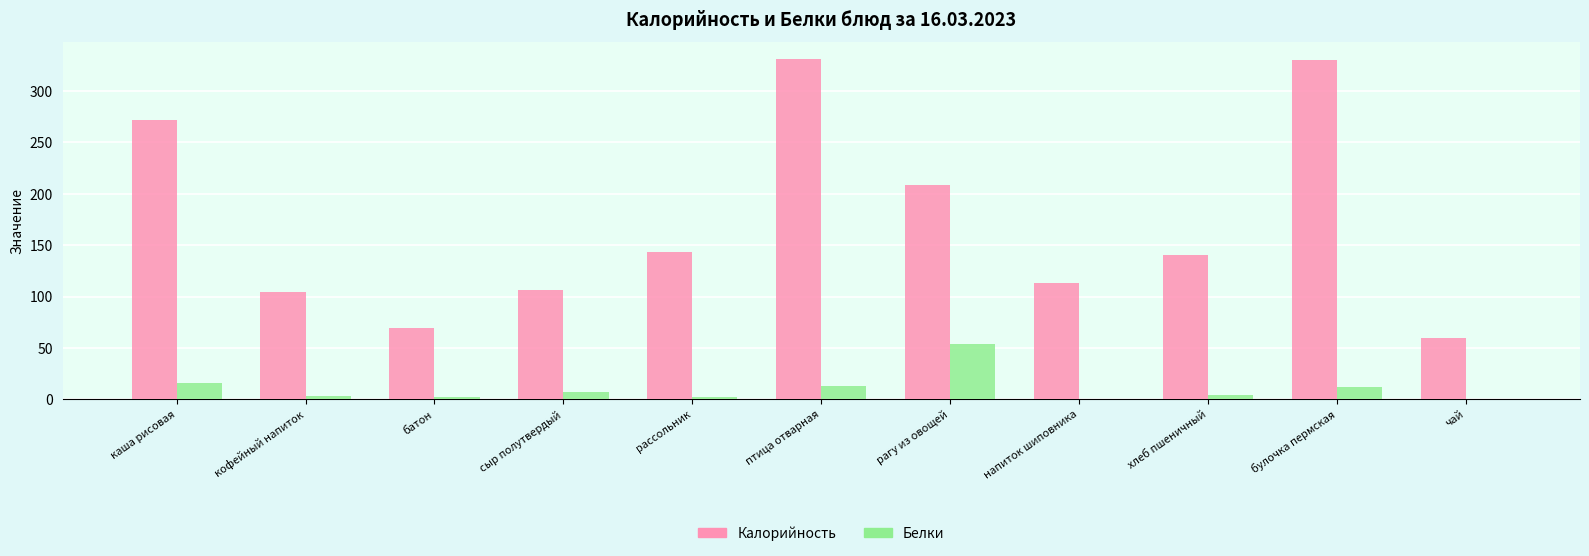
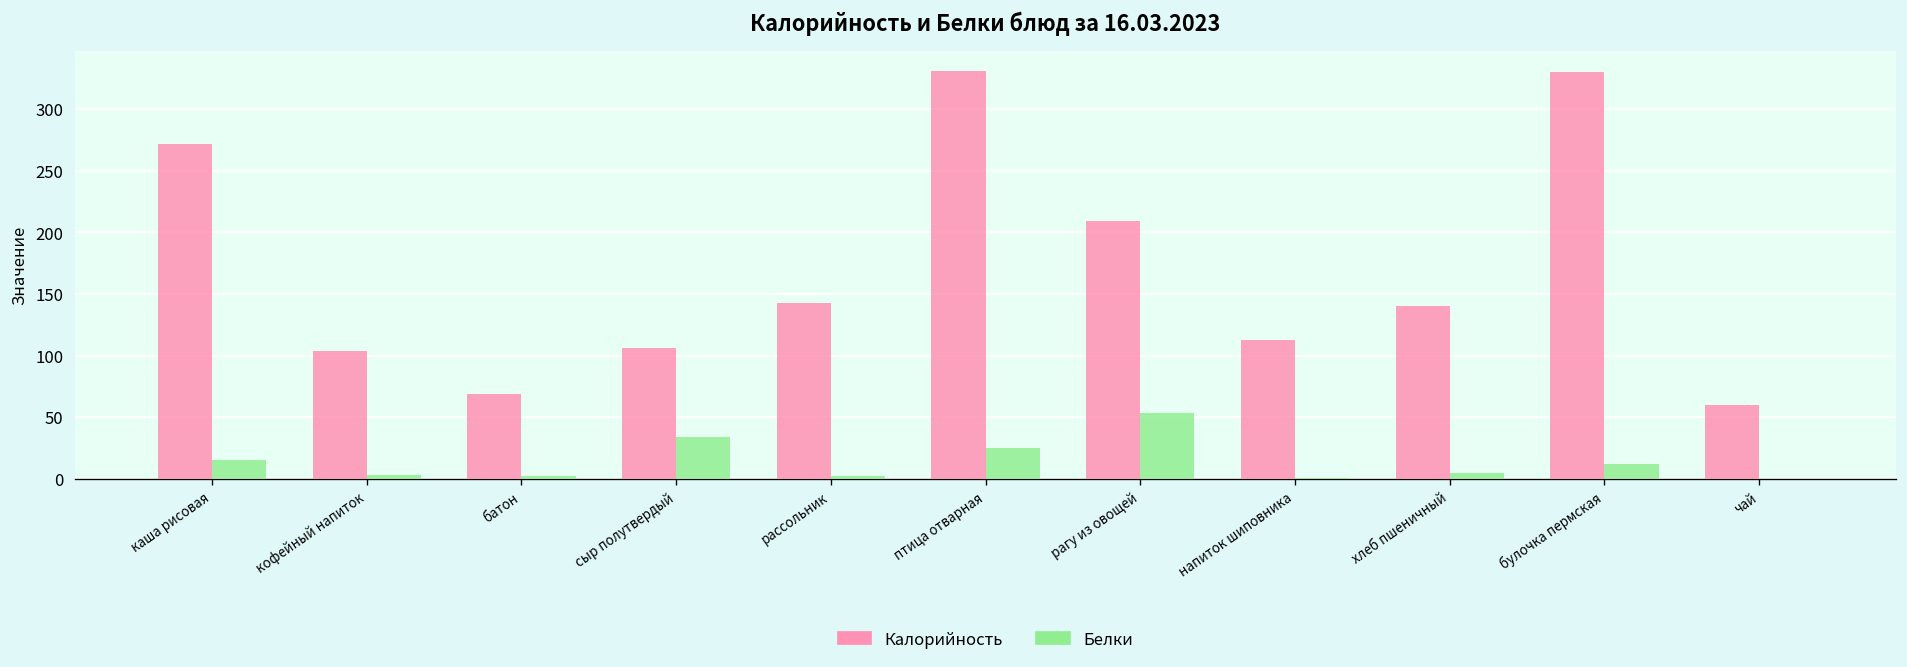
Белки, сыр полутвердый: 7 -> 34
Белки, птица отварная: 13 -> 25
